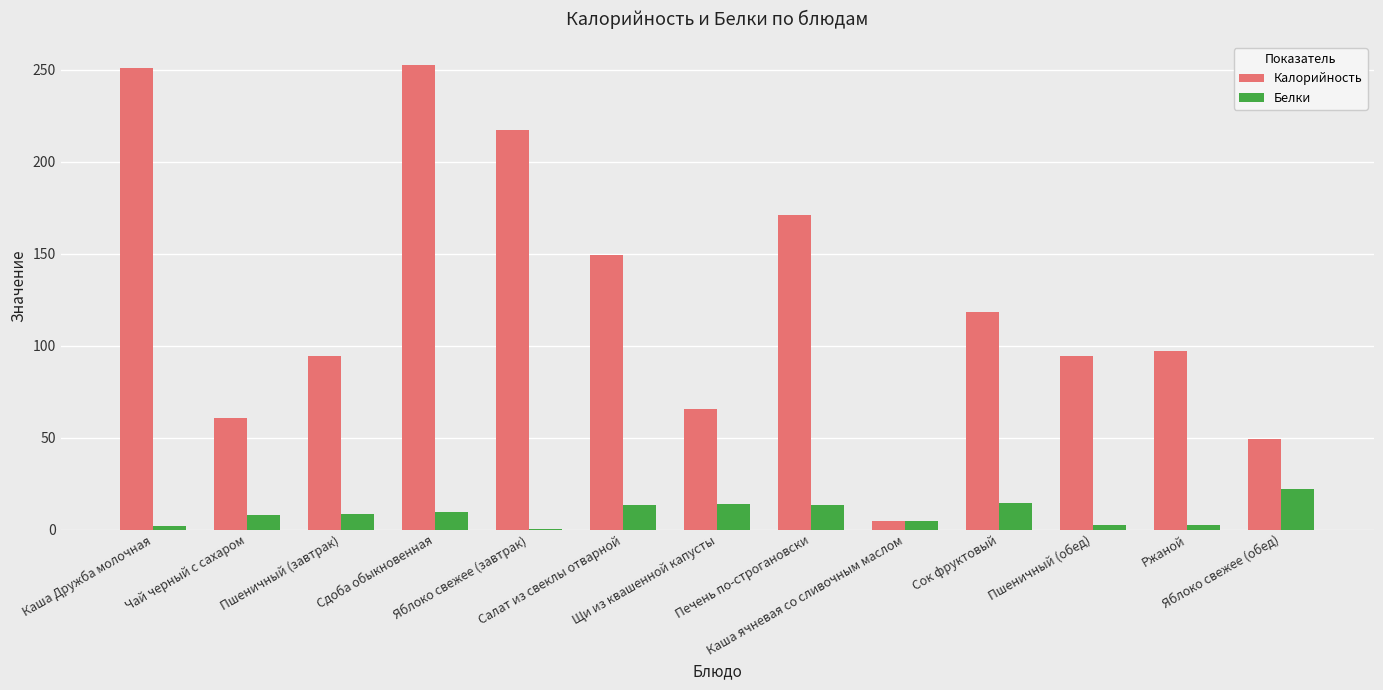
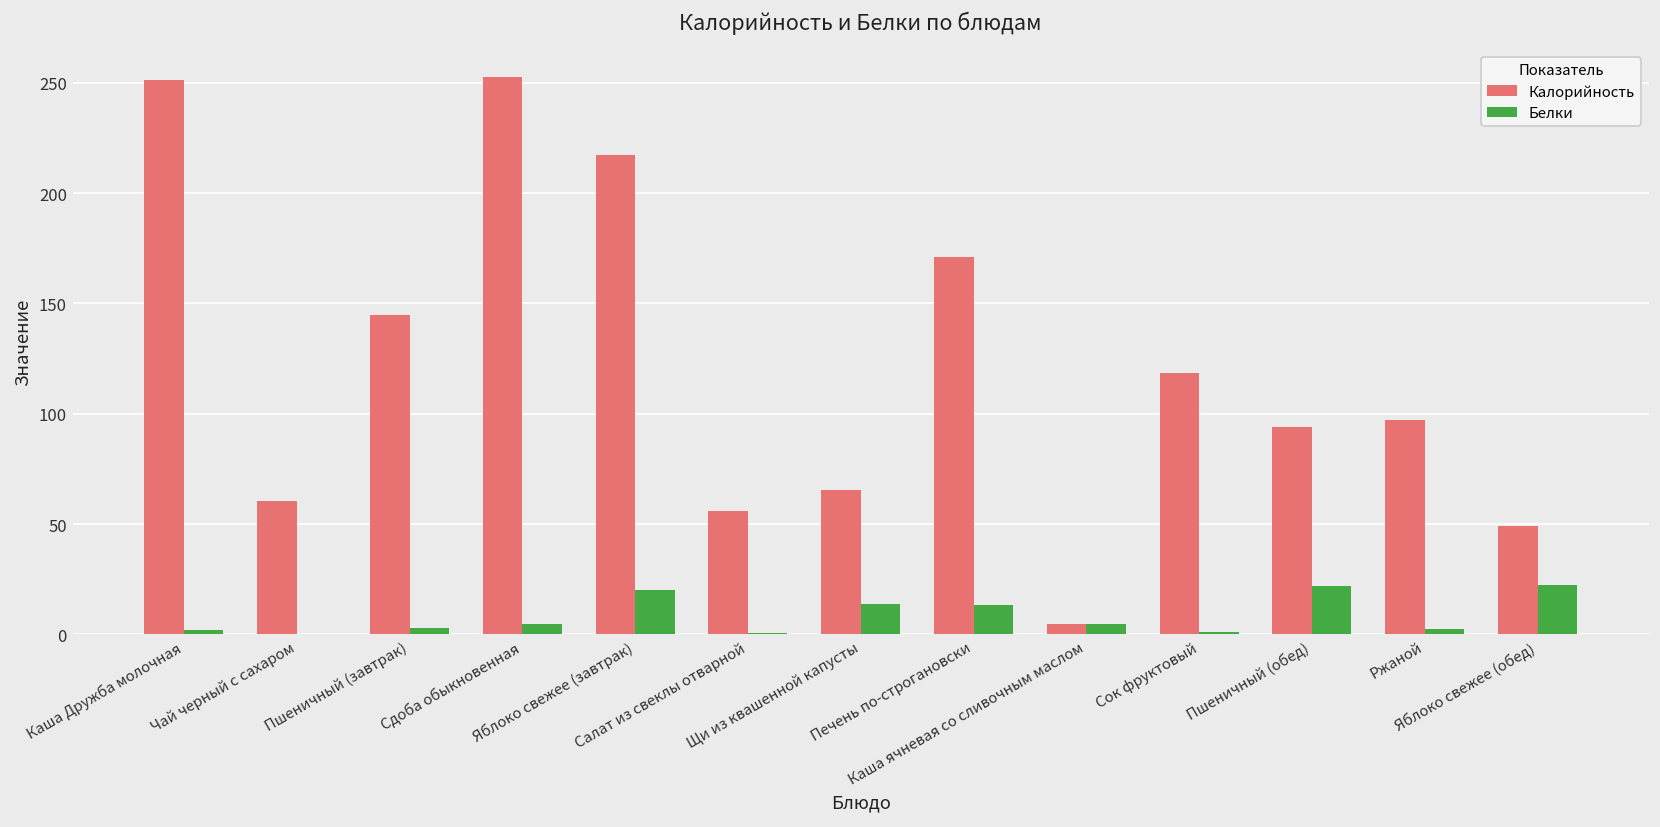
Белки, Чай черный с сахаром: 8 -> 0
Калорийность, Пшеничный (завтрак): 94 -> 145
Белки, Пшеничный (завтрак): 9 -> 3
Белки, Сдоба обыкновенная: 9 -> 5
Белки, Яблоко свежее (завтрак): 1 -> 20
Калорийность, Салат из свеклы отварной: 149 -> 56
Белки, Салат из свеклы отварной: 13 -> 1
Белки, Сок фруктовый: 14 -> 1
Белки, Пшеничный (обед): 3 -> 22
